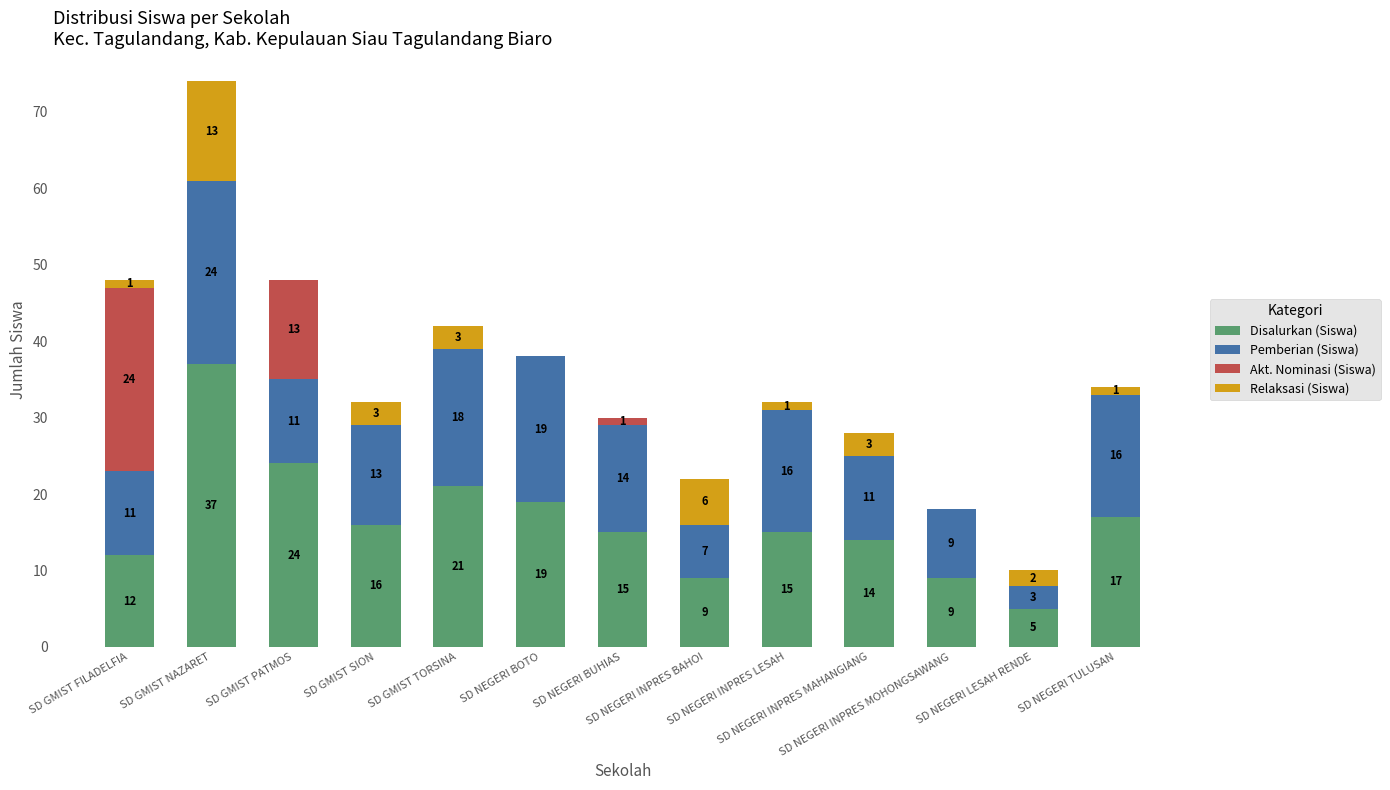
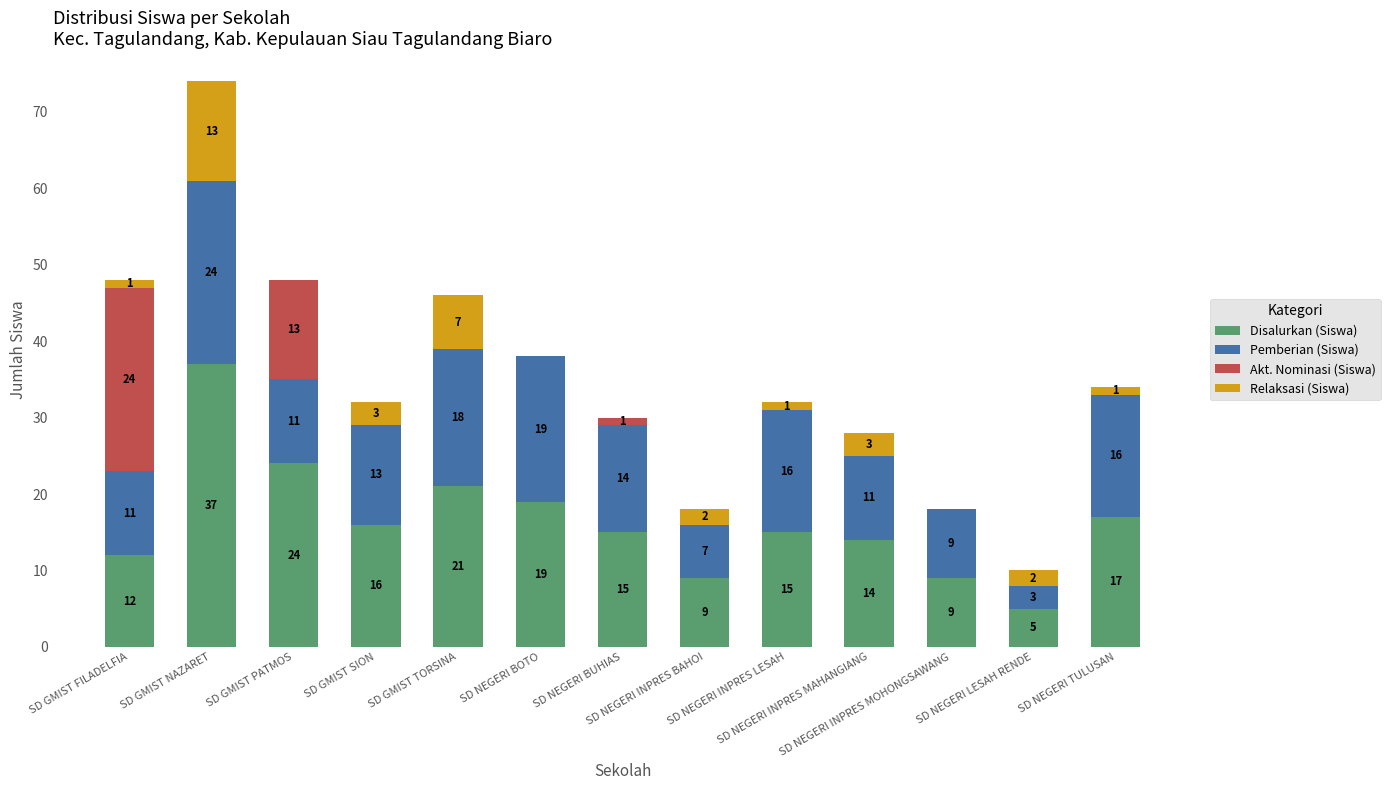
Relaksasi (Siswa), SD GMIST TORSINA: 3 -> 7
Relaksasi (Siswa), SD NEGERI INPRES BAHOI: 6 -> 2
